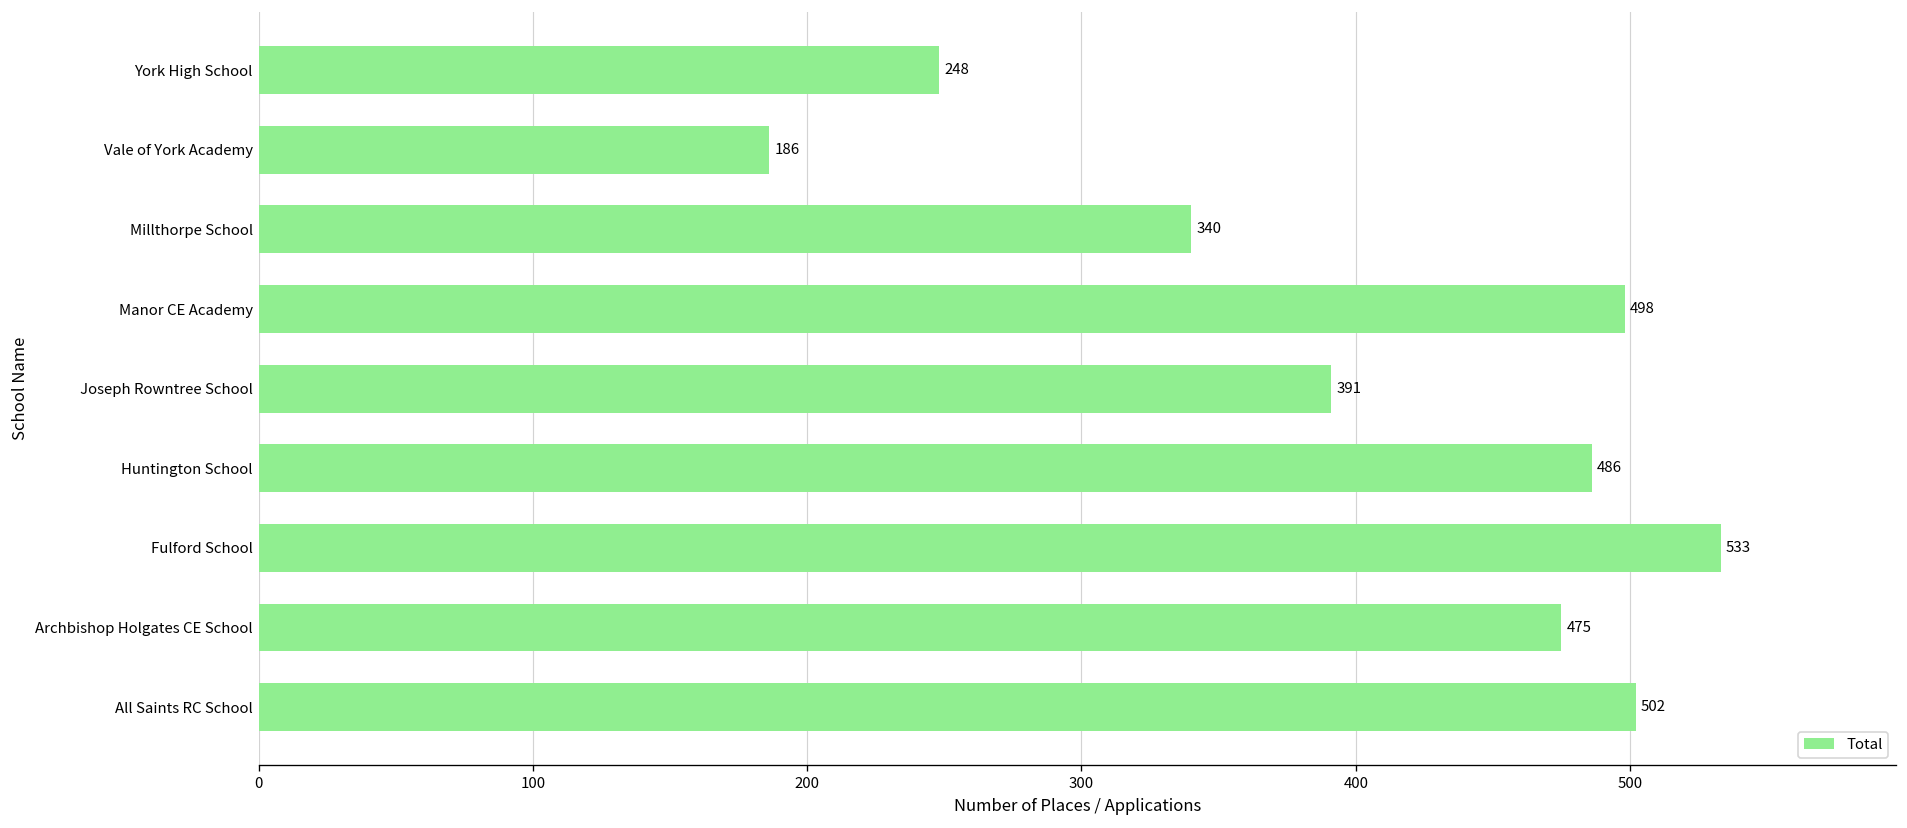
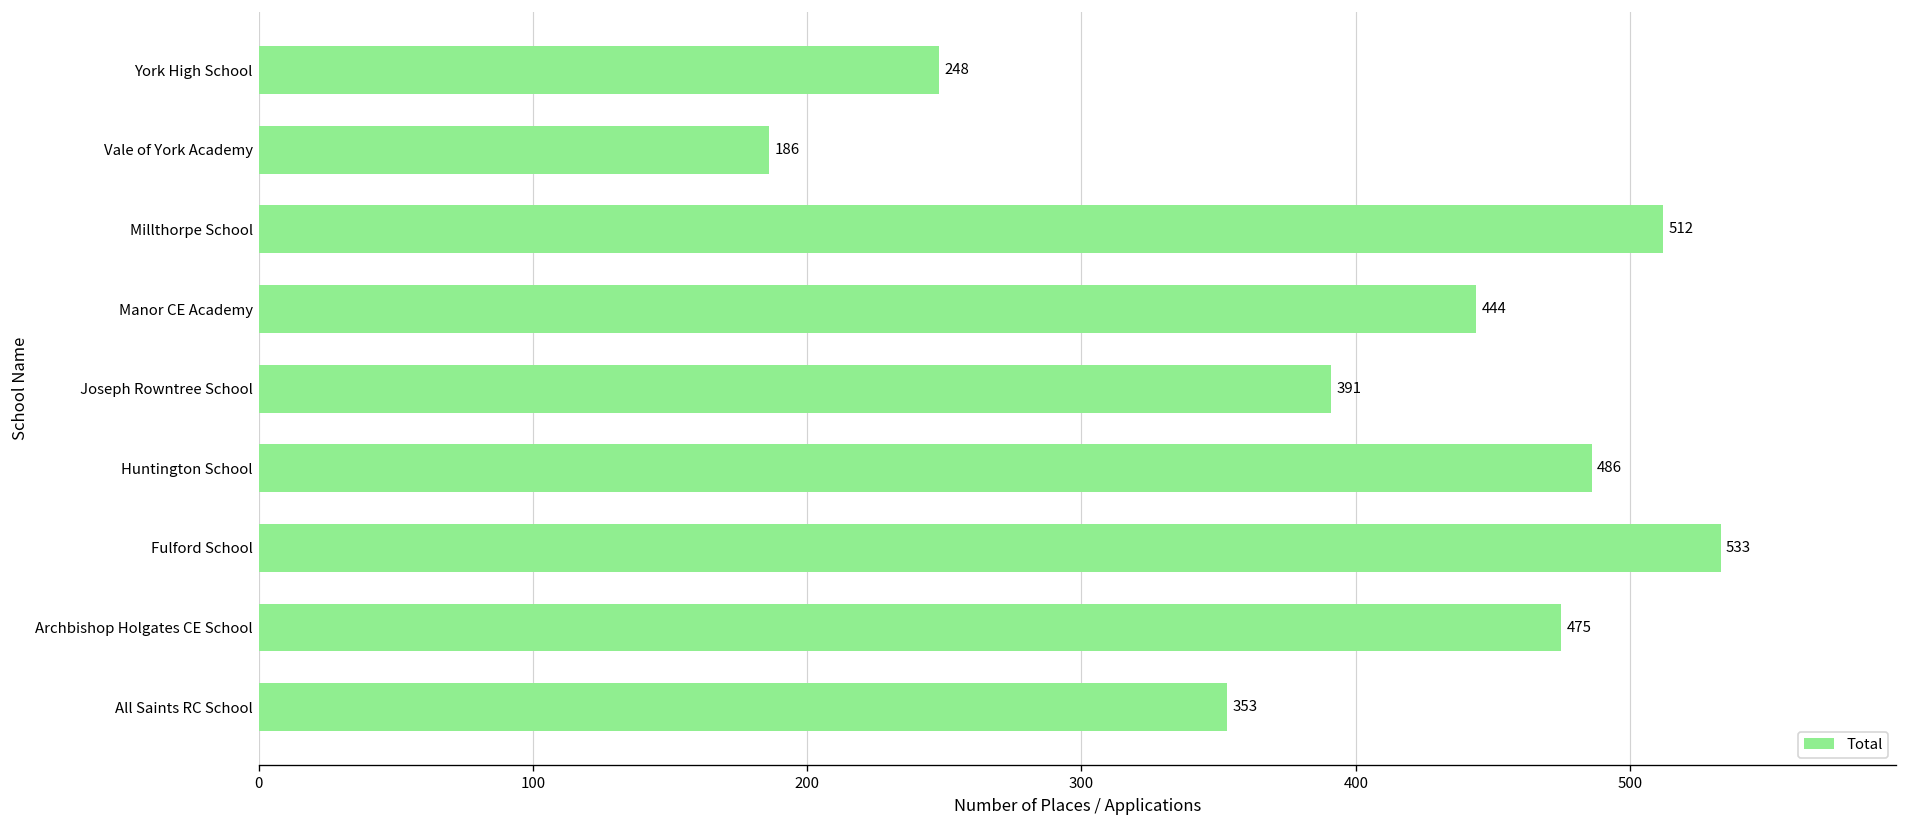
Millthorpe School: 340 -> 512
Manor CE Academy: 498 -> 444
All Saints RC School: 502 -> 353
